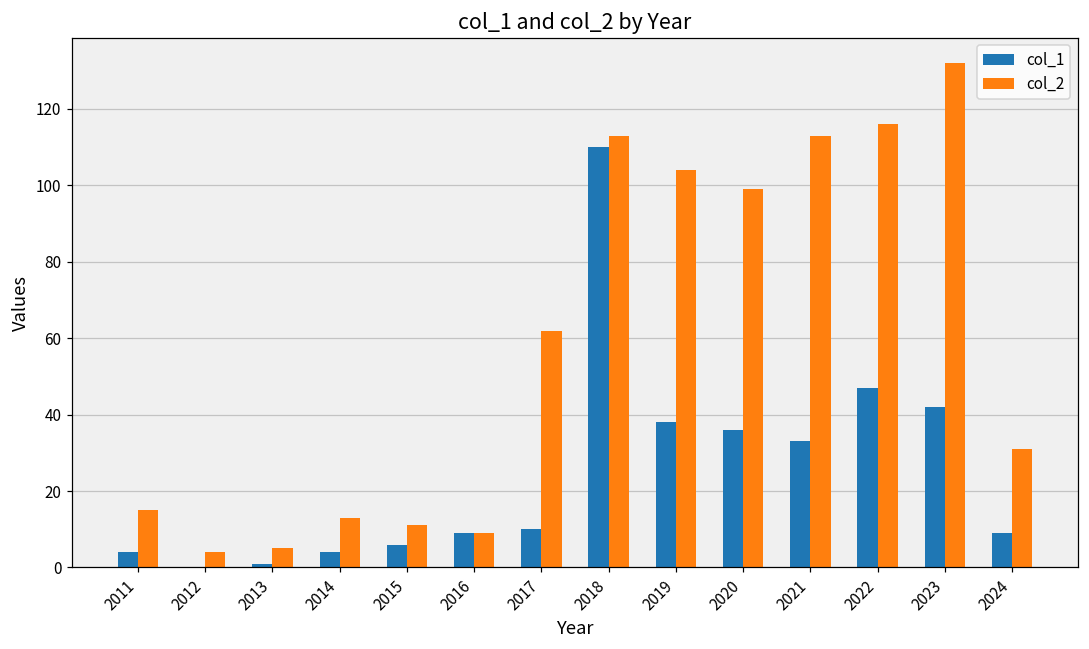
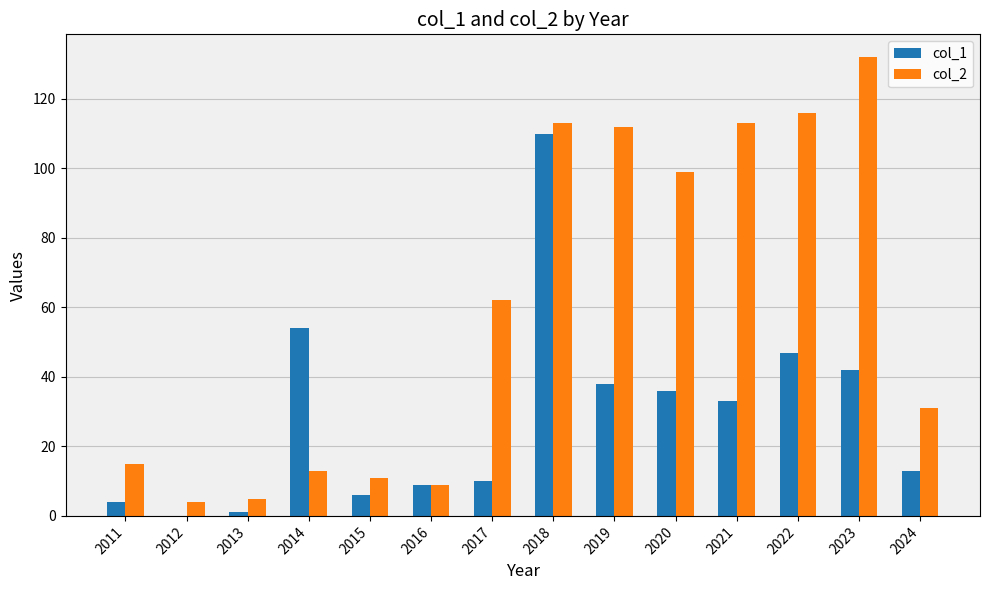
col_1, 2014: 4 -> 54
col_2, 2019: 104 -> 112
col_1, 2024: 9 -> 13
